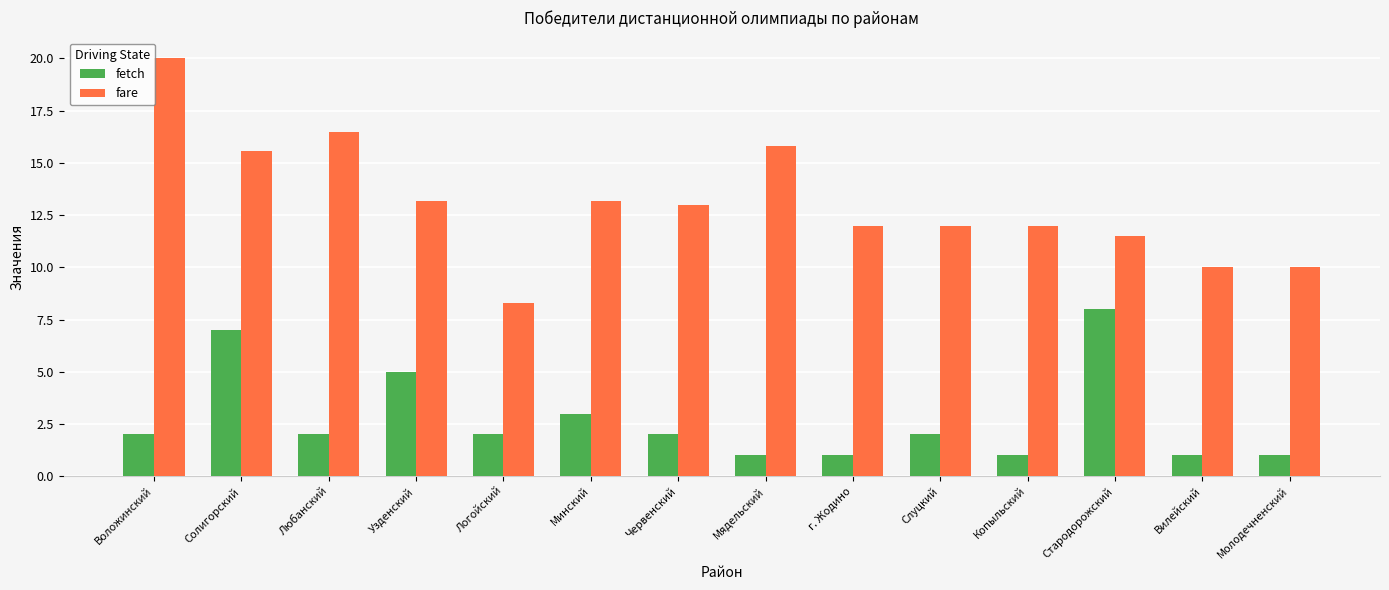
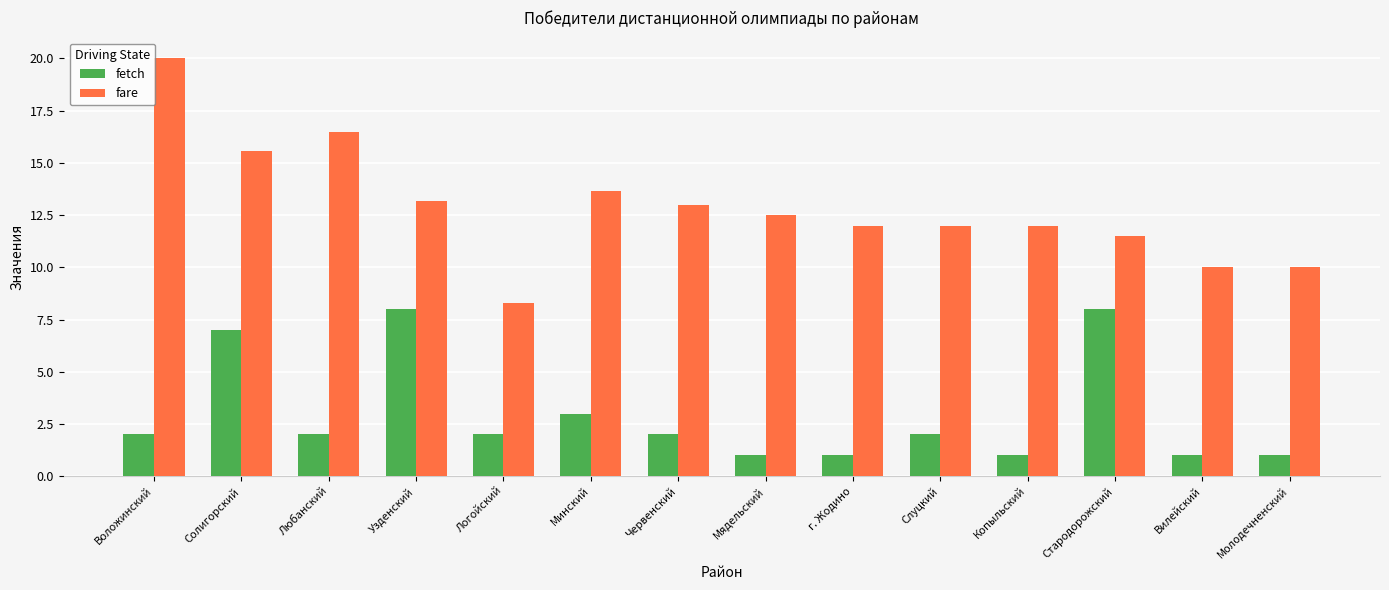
fetch, Узденский: 5 -> 8
fare, Минский: 13.2 -> 13.7
fare, Мядельский: 15.8 -> 12.5
